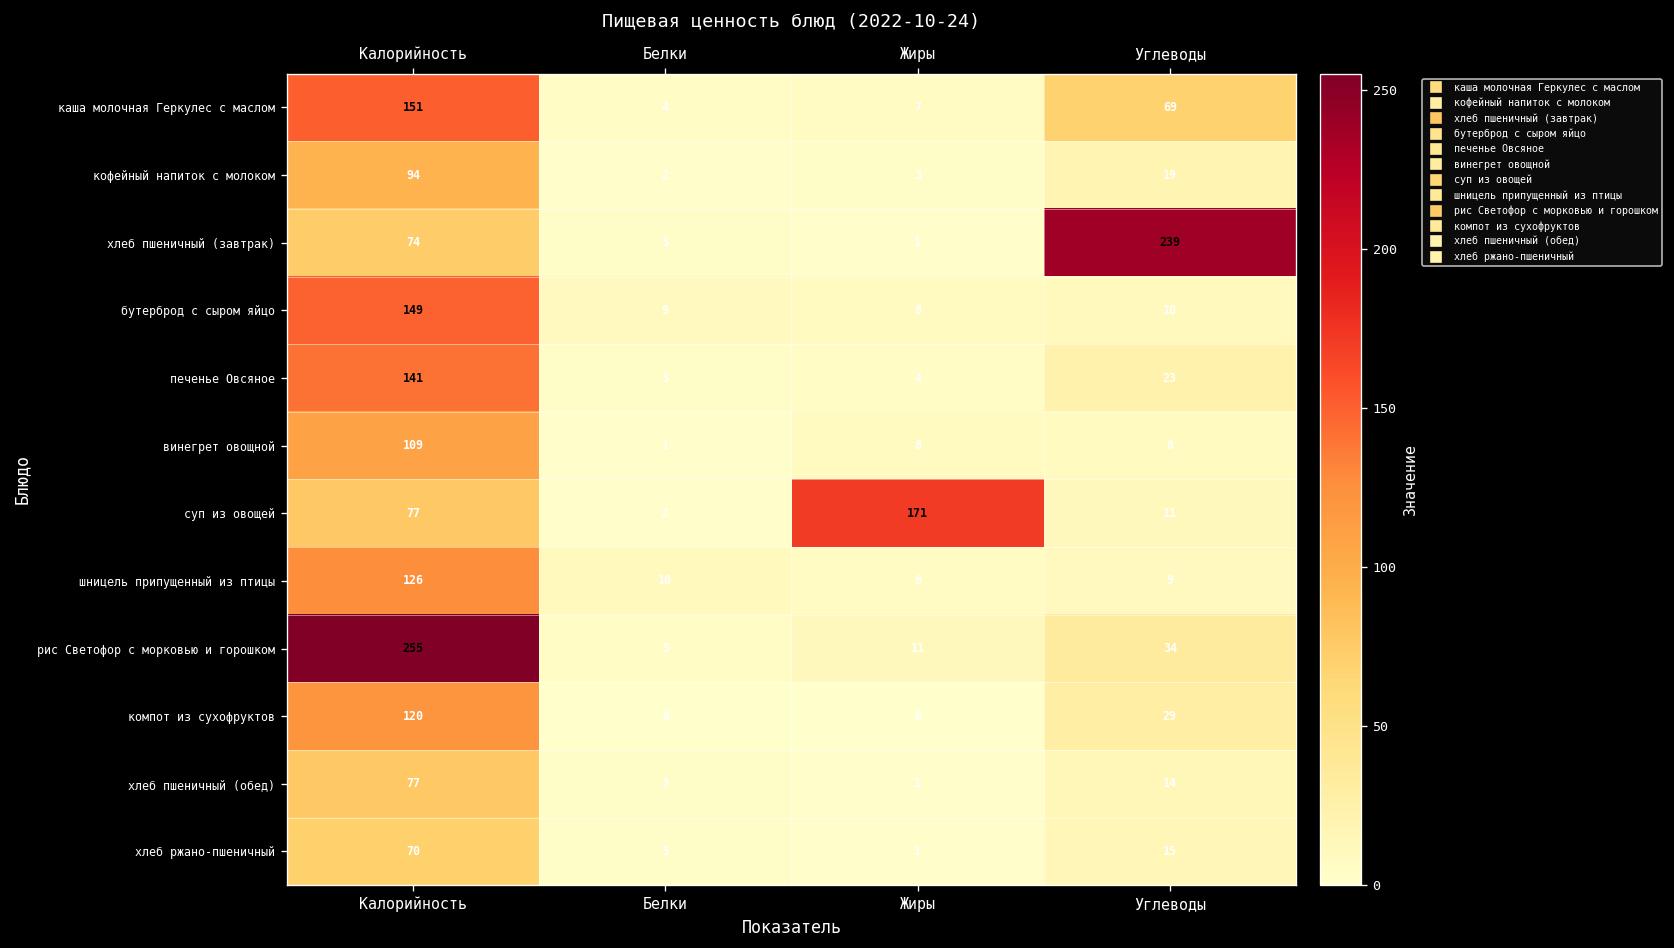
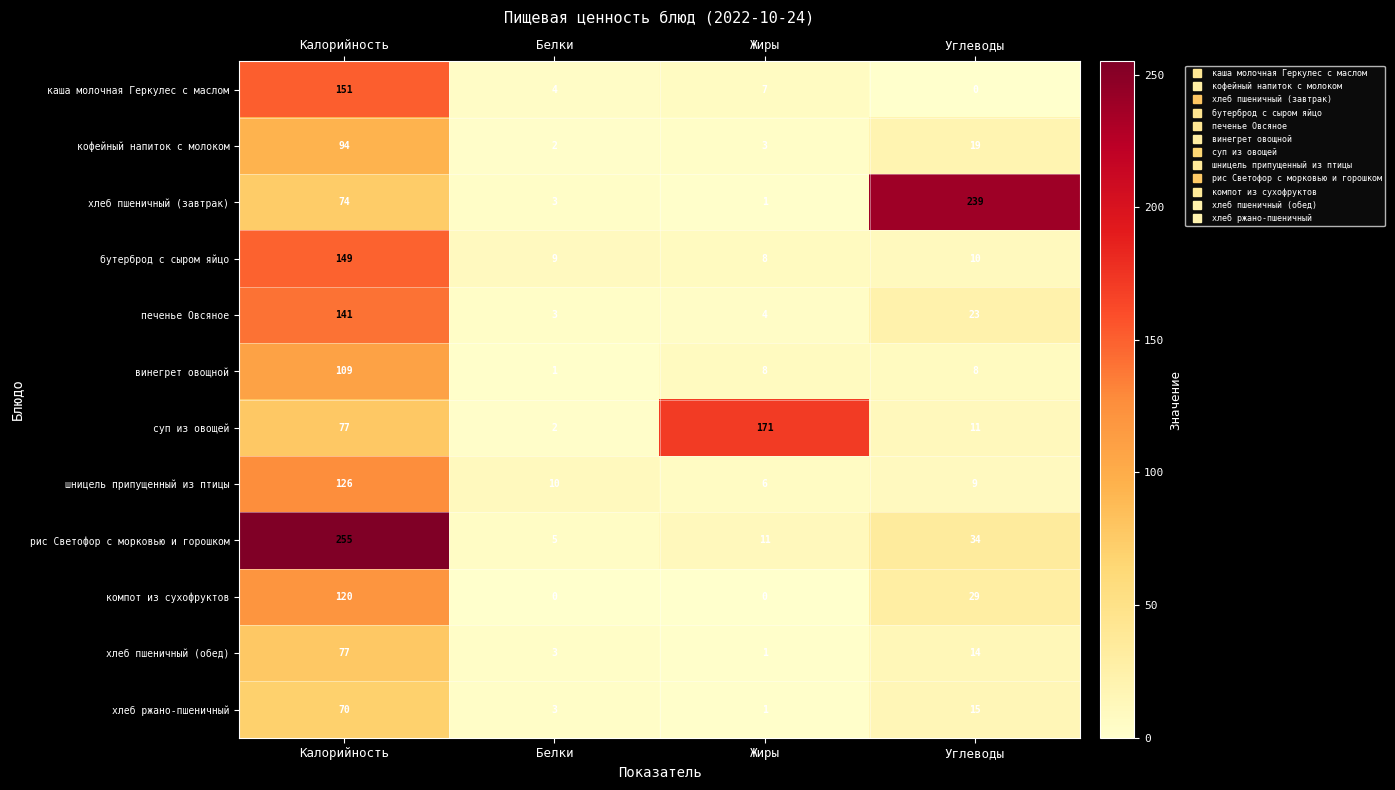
каша молочная Геркулес с маслом, Углеводы: 69 -> 0
